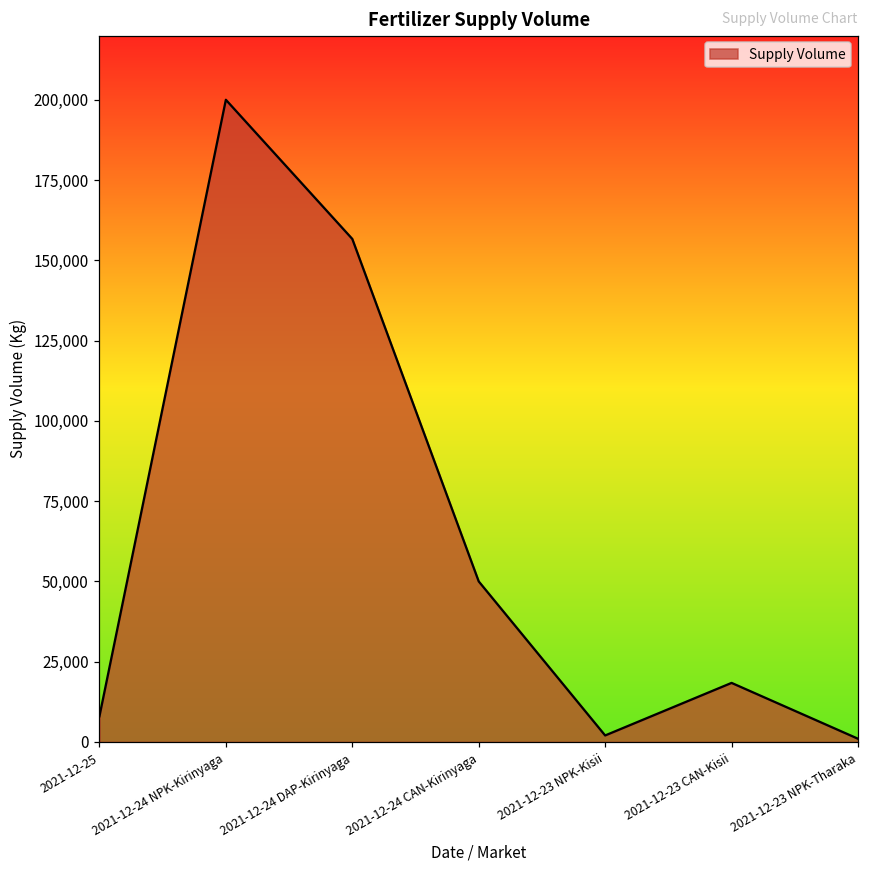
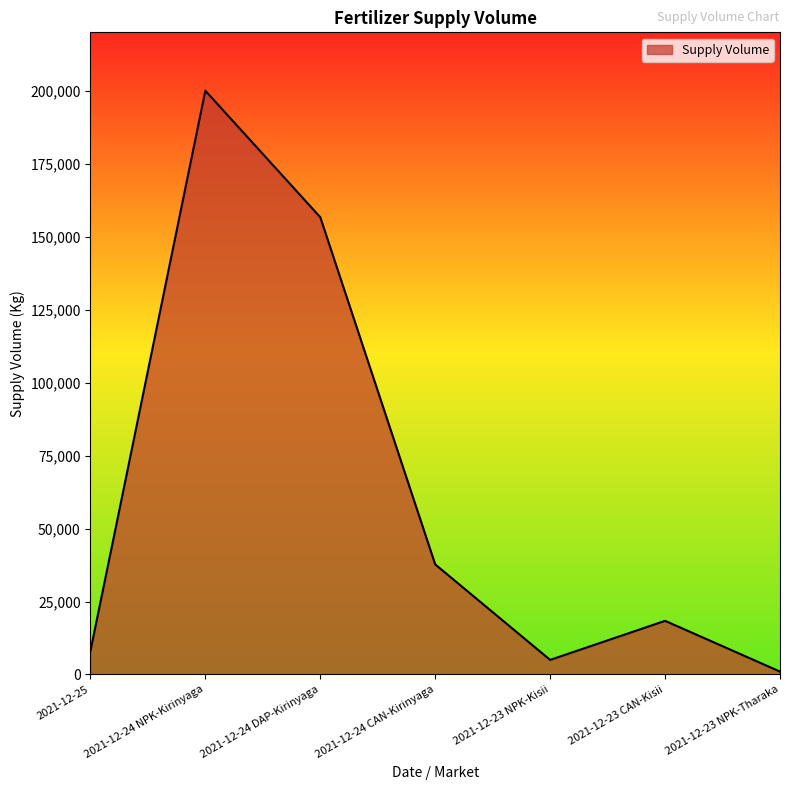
2021-12-24 CAN-Kirinyaga: 50,000 -> 38,000
2021-12-23 NPK-Kisii: 2,000 -> 5,000
